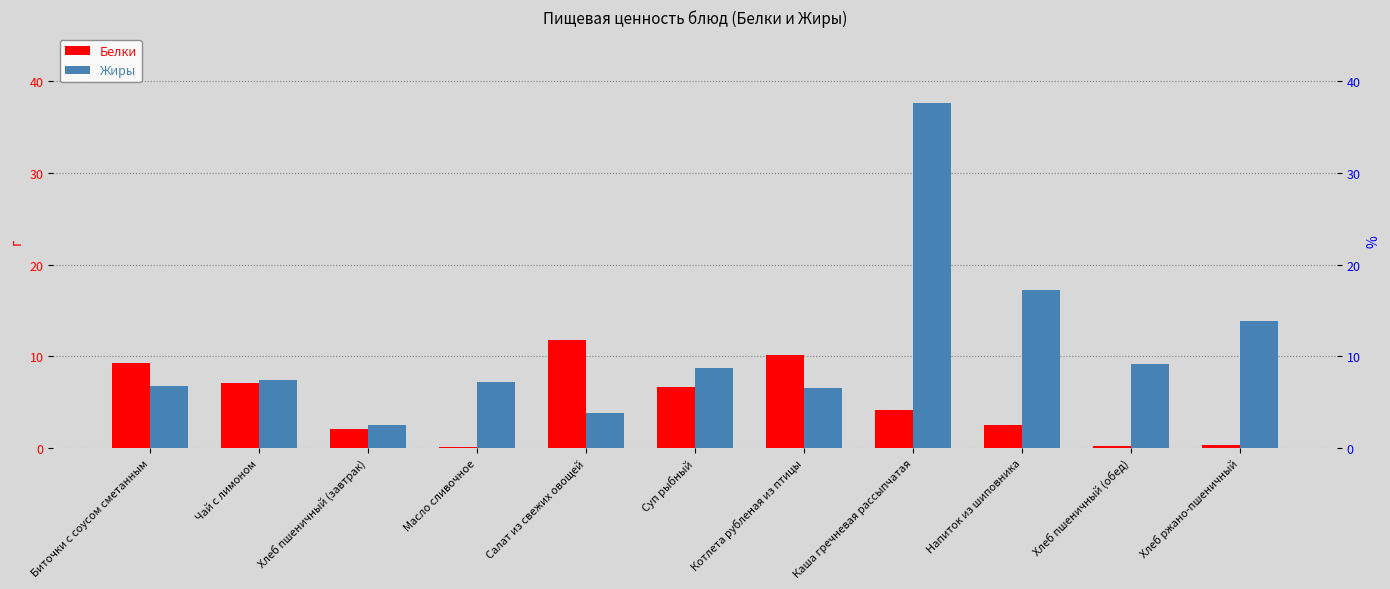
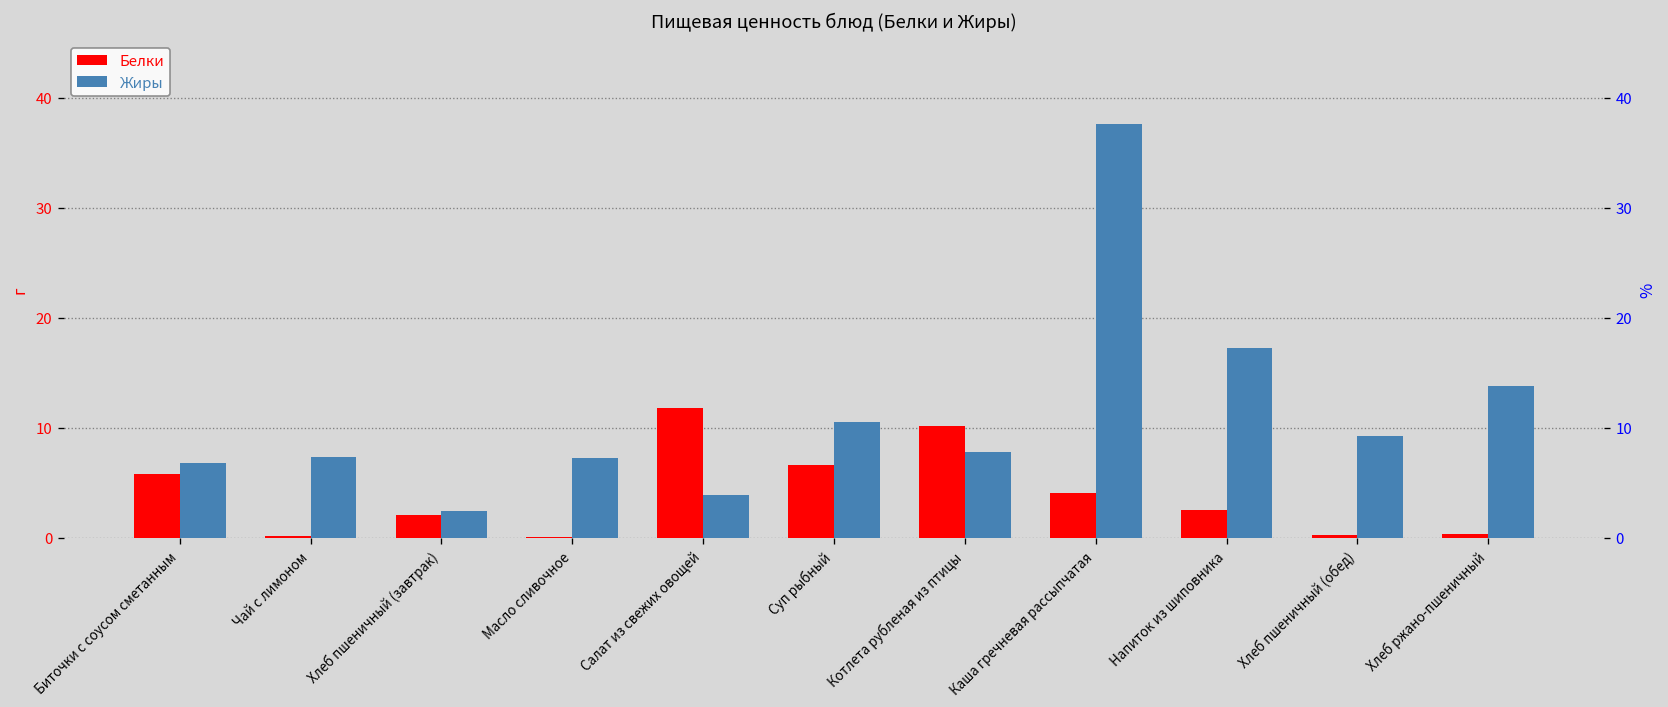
Белки, Биточки с соусом сметанным: 9 -> 6
Белки, Чай с лимоном: 7 -> 0
Жиры, Суп рыбный: 9 -> 11
Жиры, Котлета рубленая из птицы: 7 -> 8
